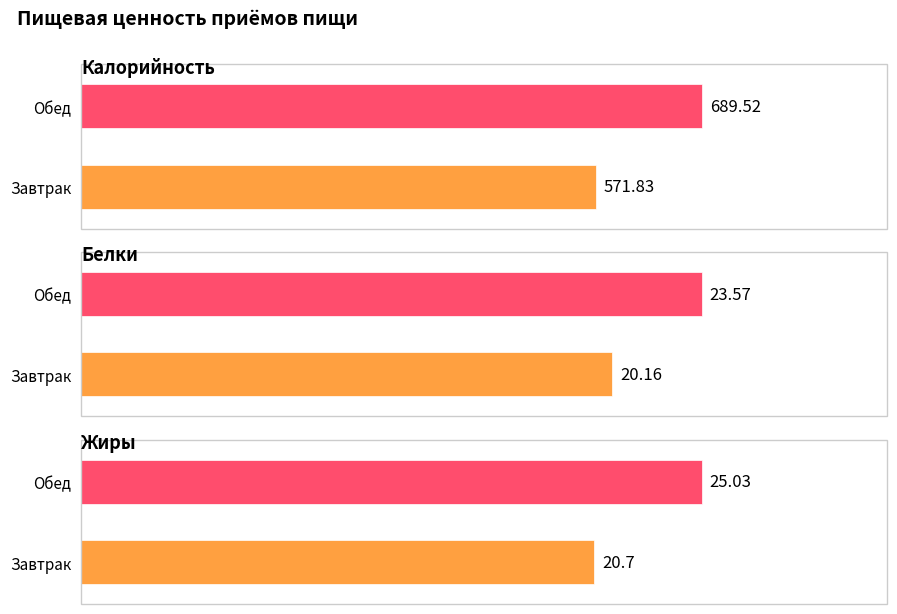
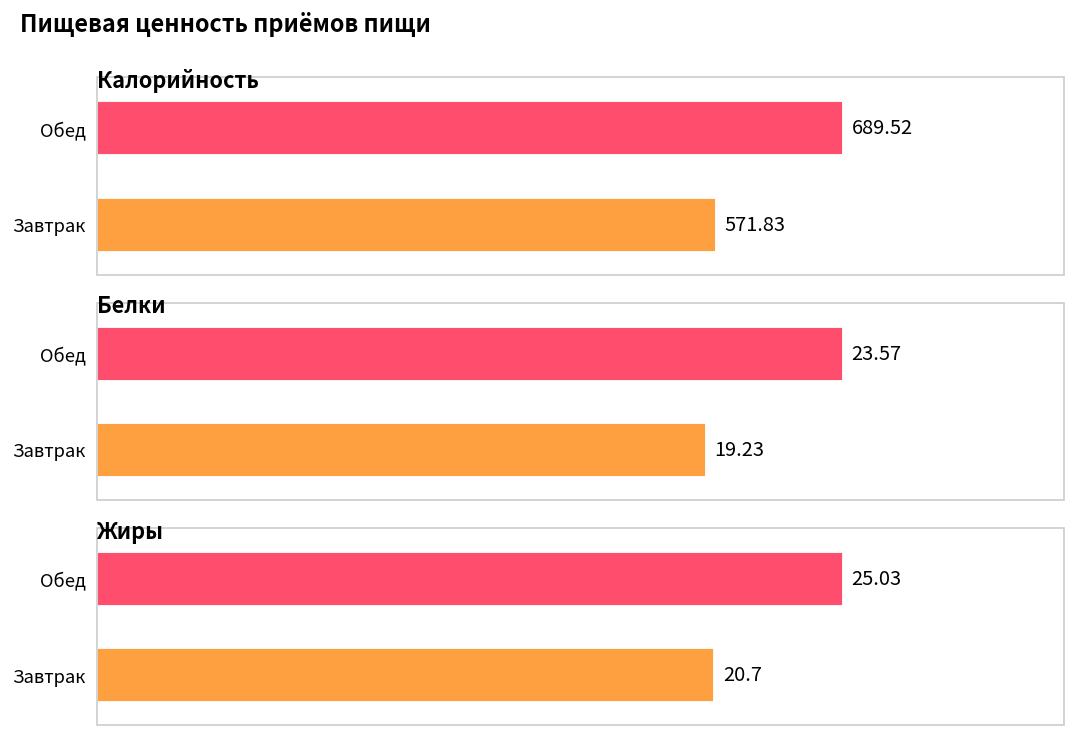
Белки, Завтрак: 20.16 -> 19.23
